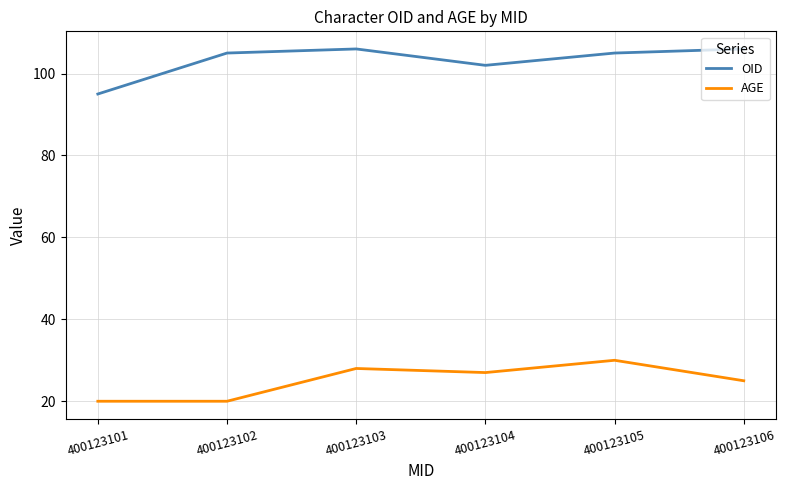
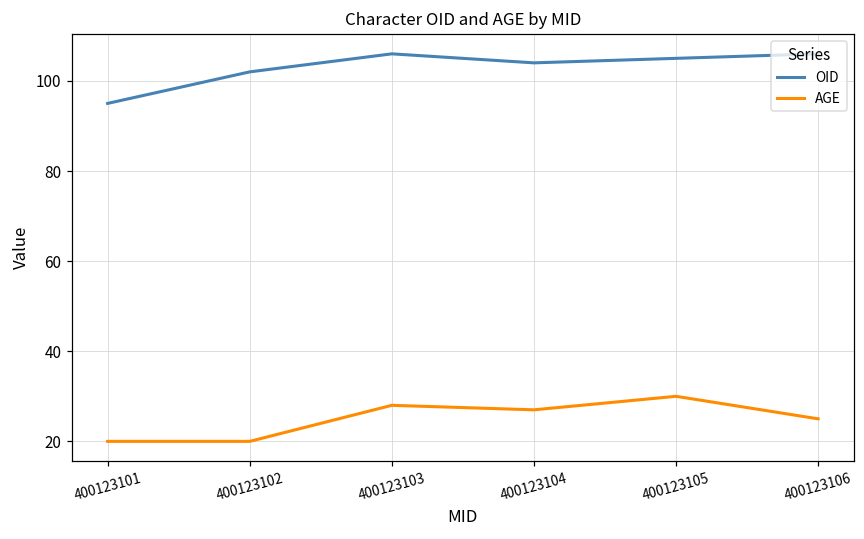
OID, 400123102: 105 -> 102
OID, 400123104: 102 -> 104
